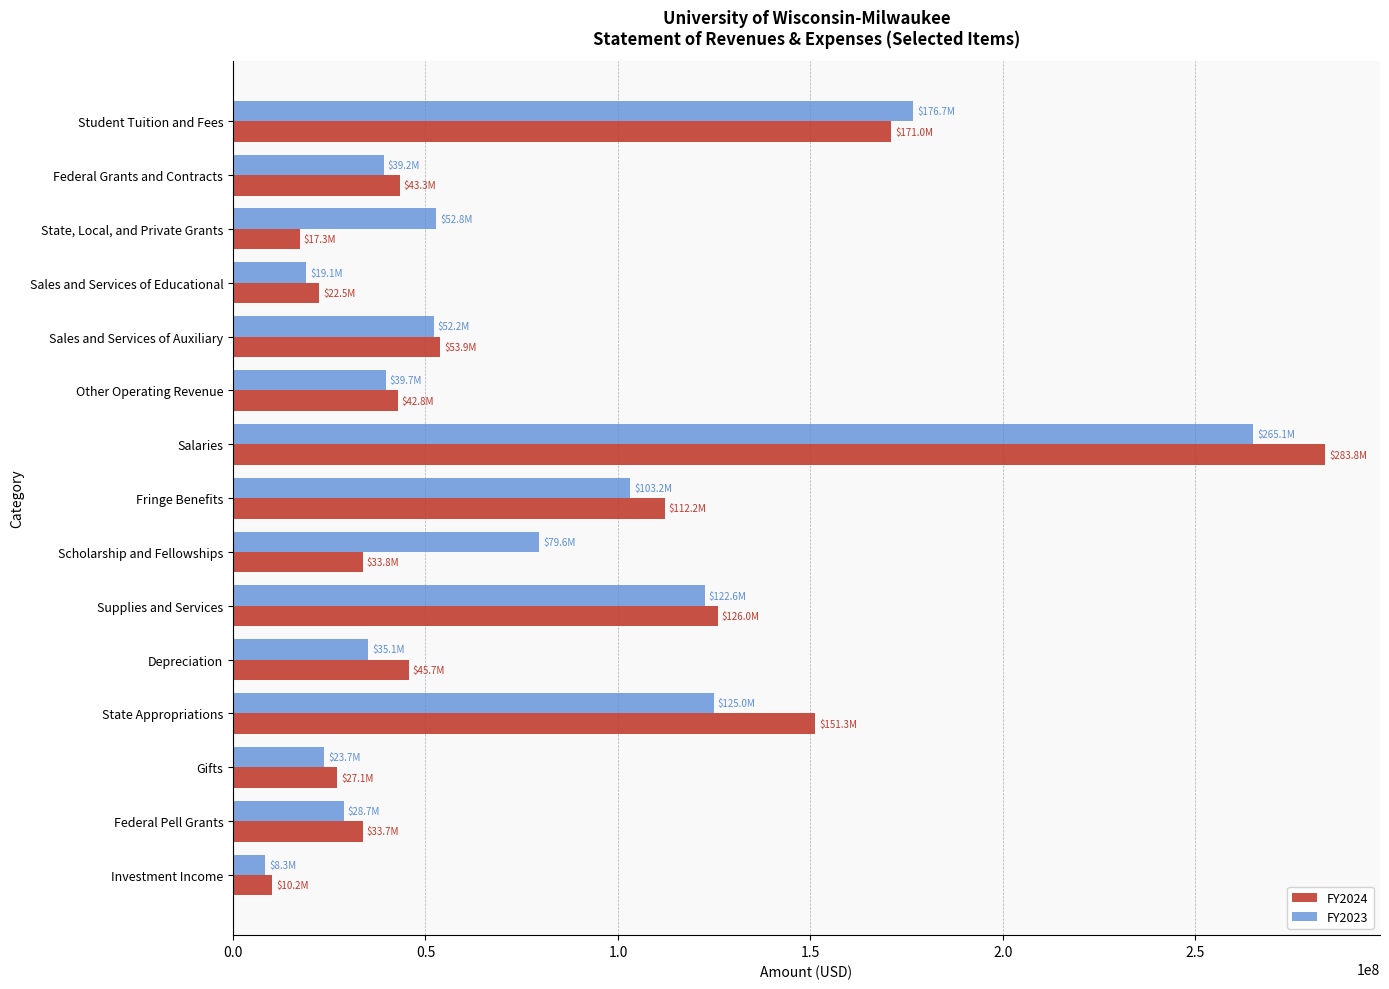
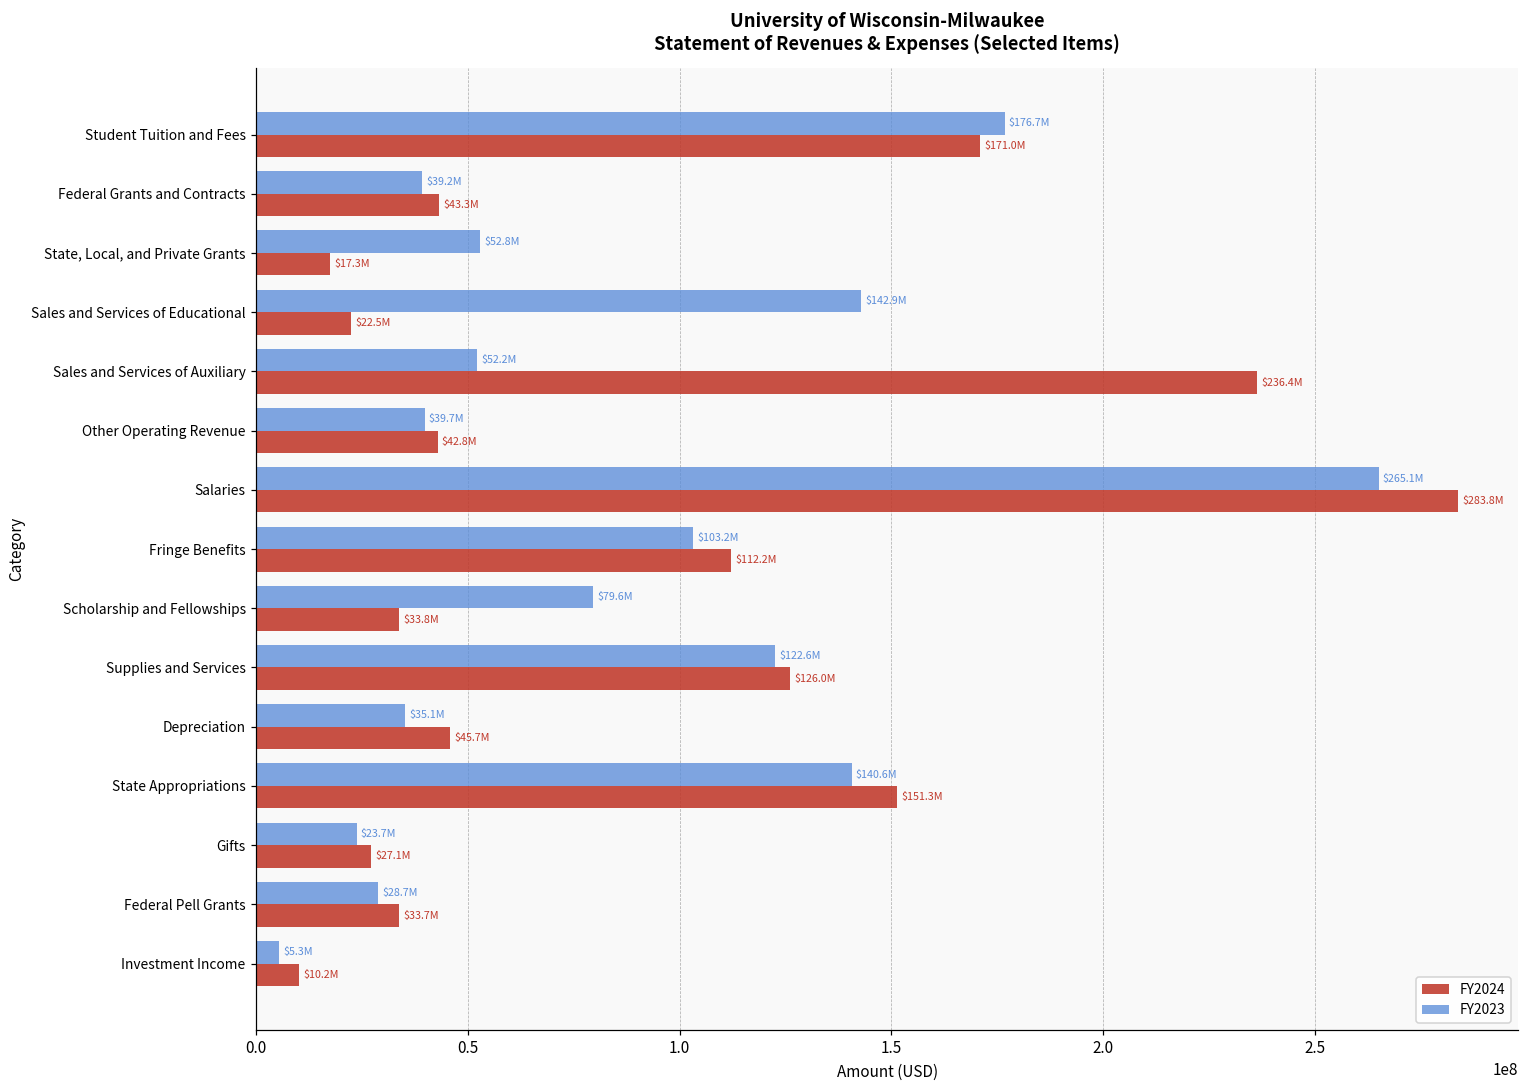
FY2023, Sales and Services of Educational: $19.1M -> $142.9M
FY2024, Sales and Services of Auxiliary: $53.9M -> $236.4M
FY2023, State Appropriations: $125.0M -> $140.6M
FY2023, Investment Income: $8.3M -> $5.3M
